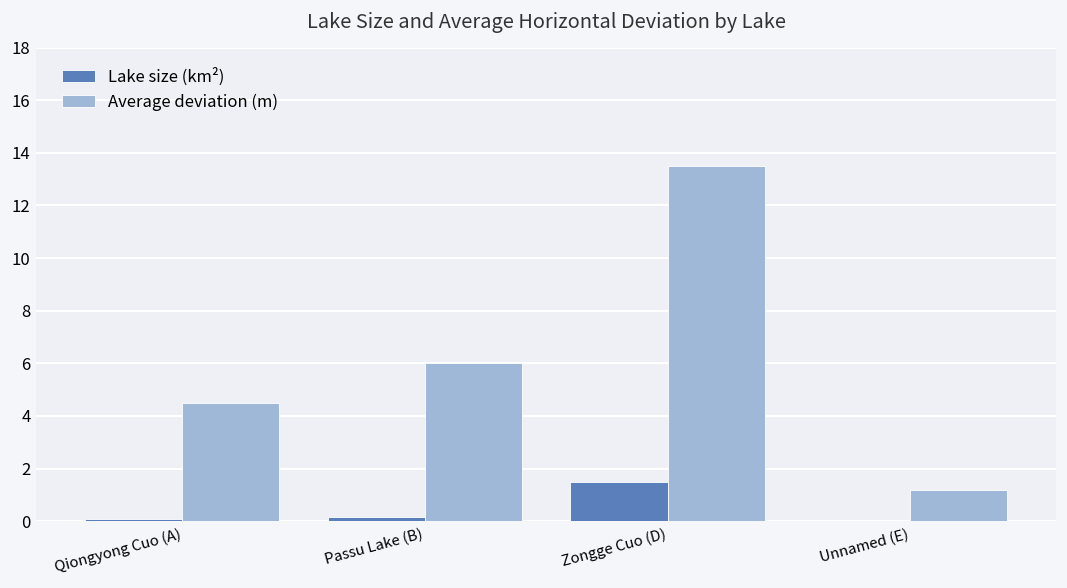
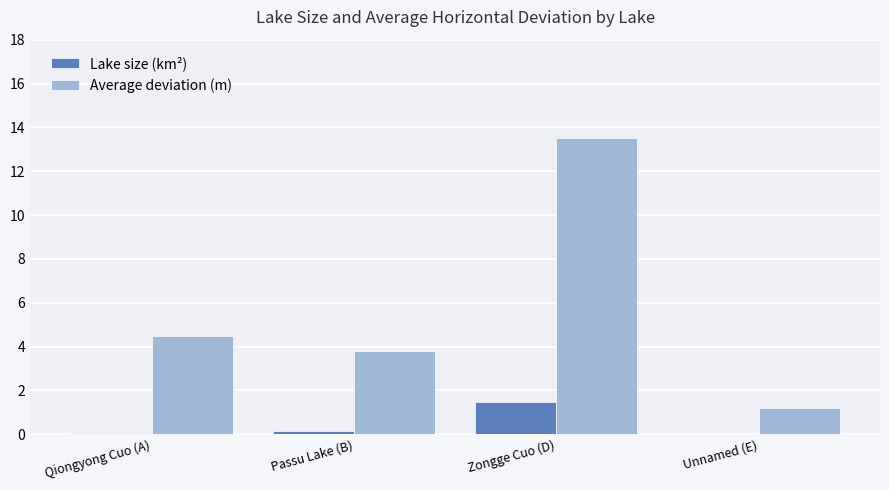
Average deviation (m), Passu Lake (B): 6.0 -> 3.8
